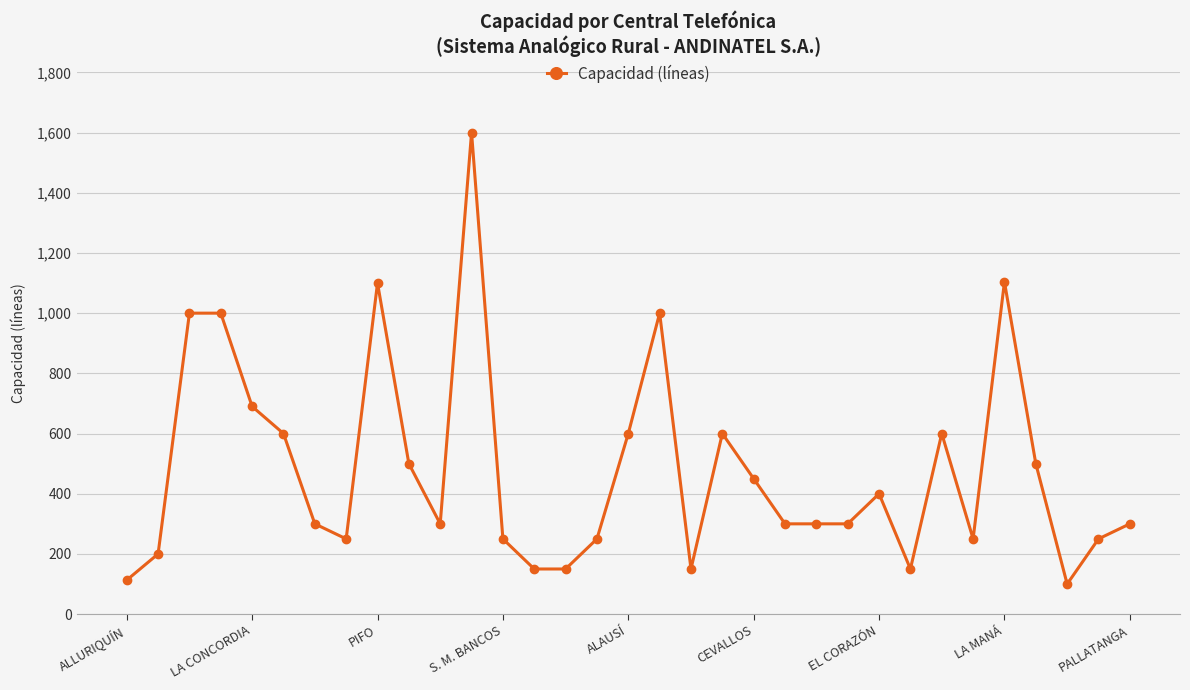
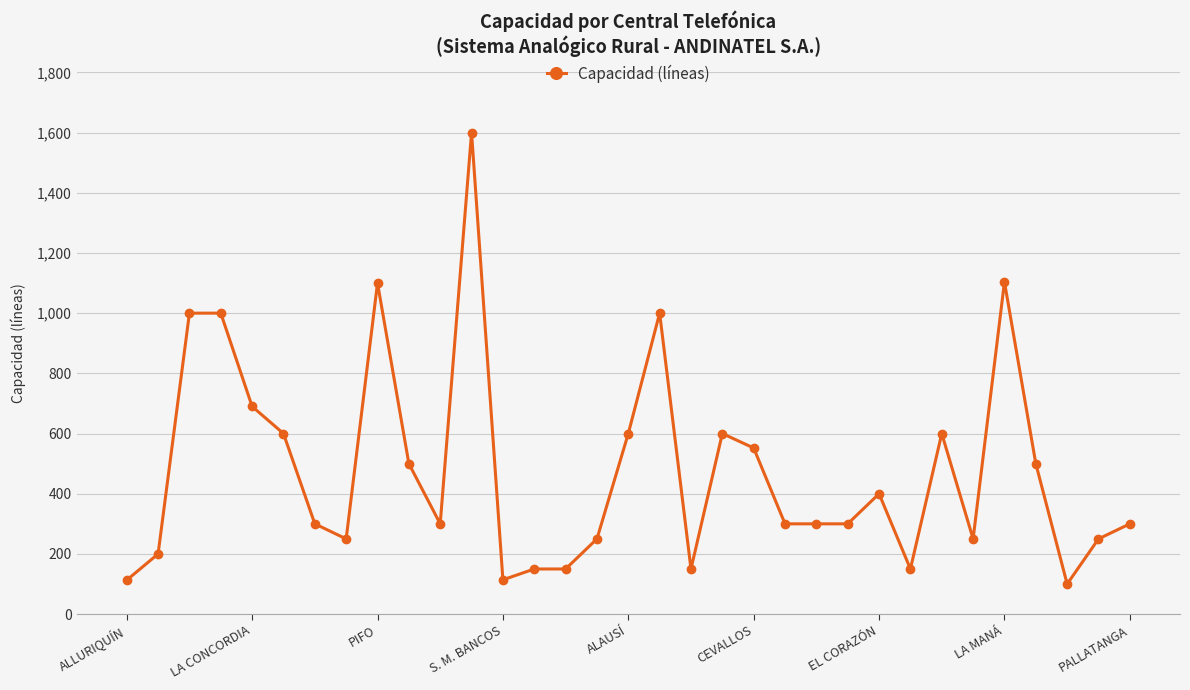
S. M. BANCOS: 250 -> 110
CEVALLOS: 450 -> 550
